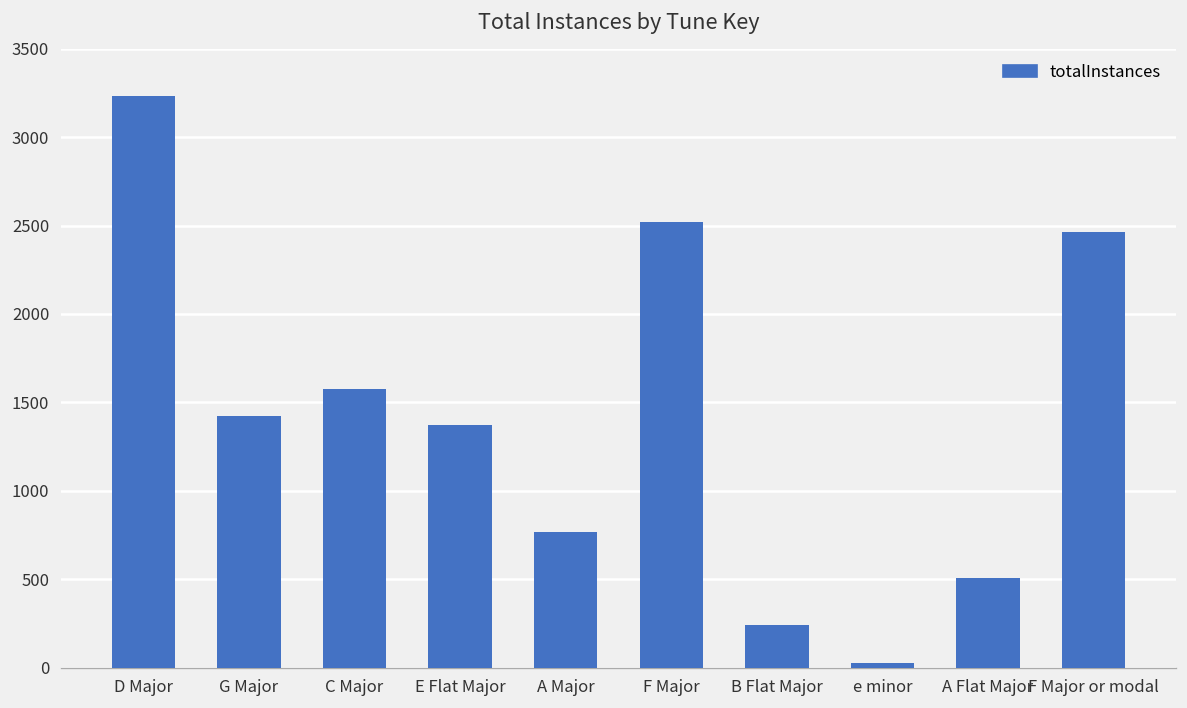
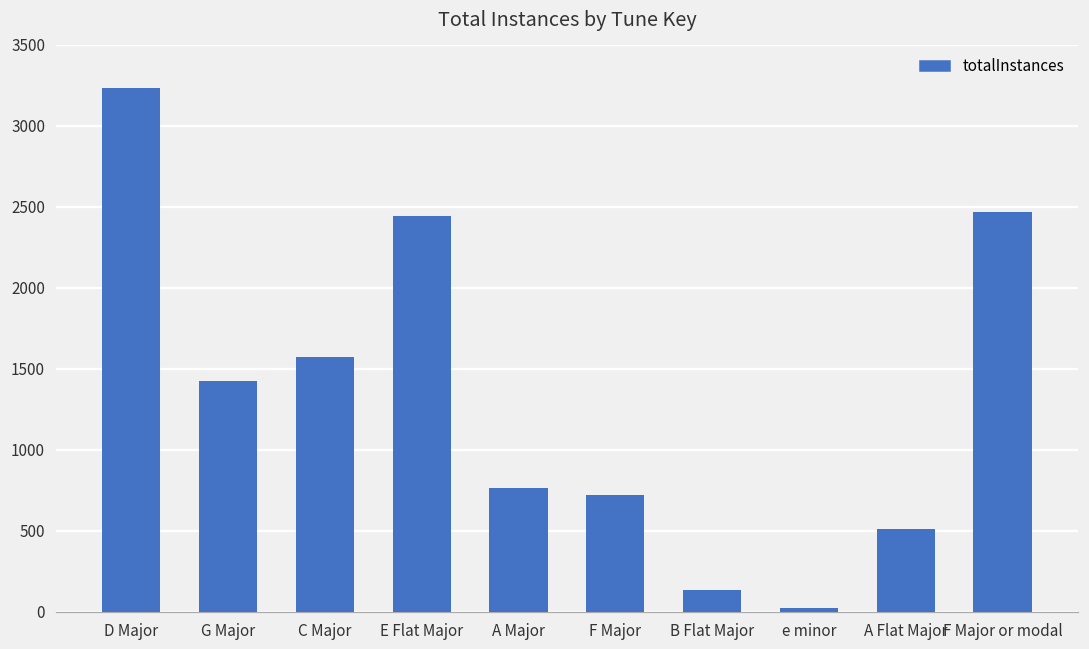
E Flat Major: 1370 -> 2440
F Major: 2520 -> 720
B Flat Major: 240 -> 130
